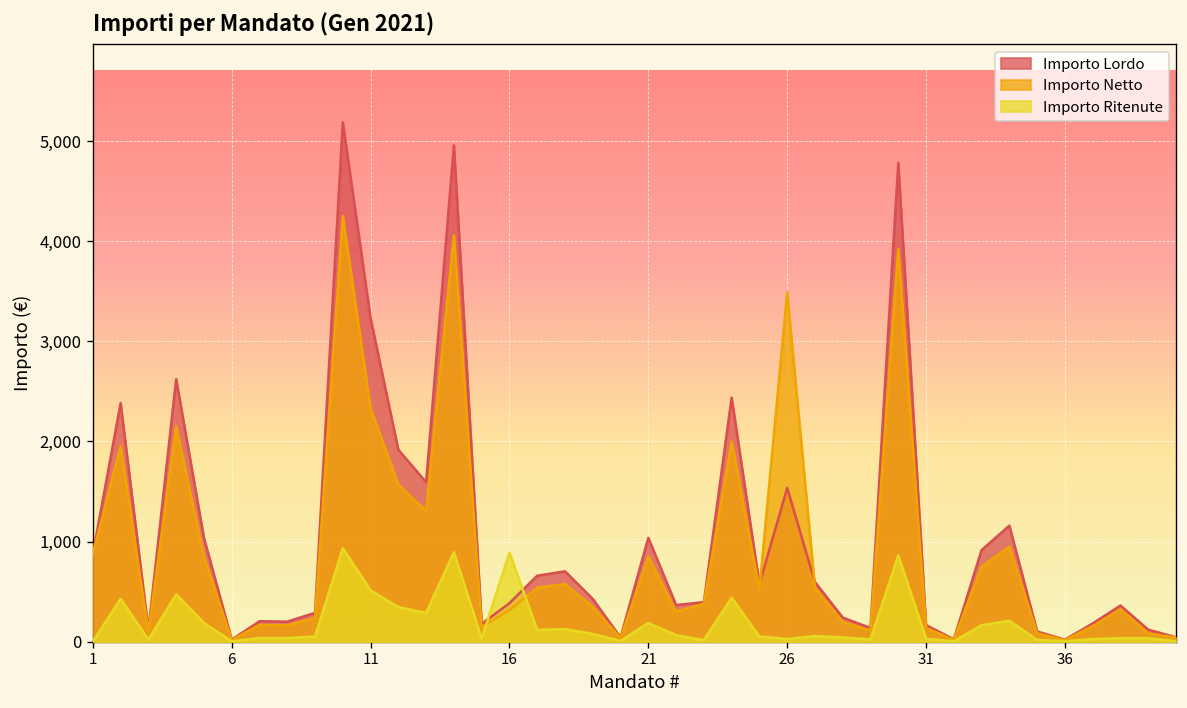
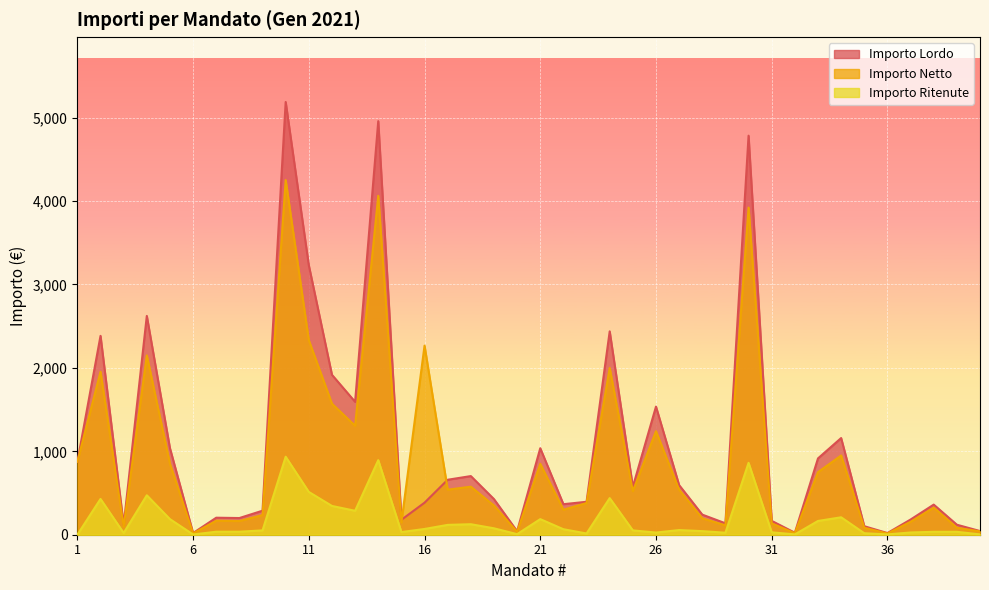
Importo Netto, 16: 300 -> 2,300
Importo Ritenute, 16: 900 -> 100
Importo Netto, 26: 3,500 -> 1,200
